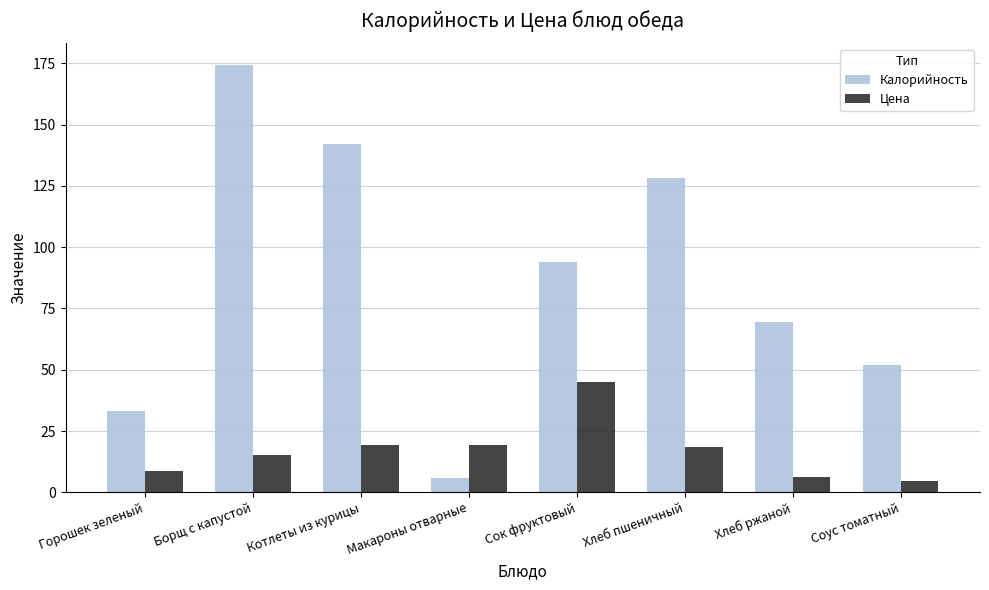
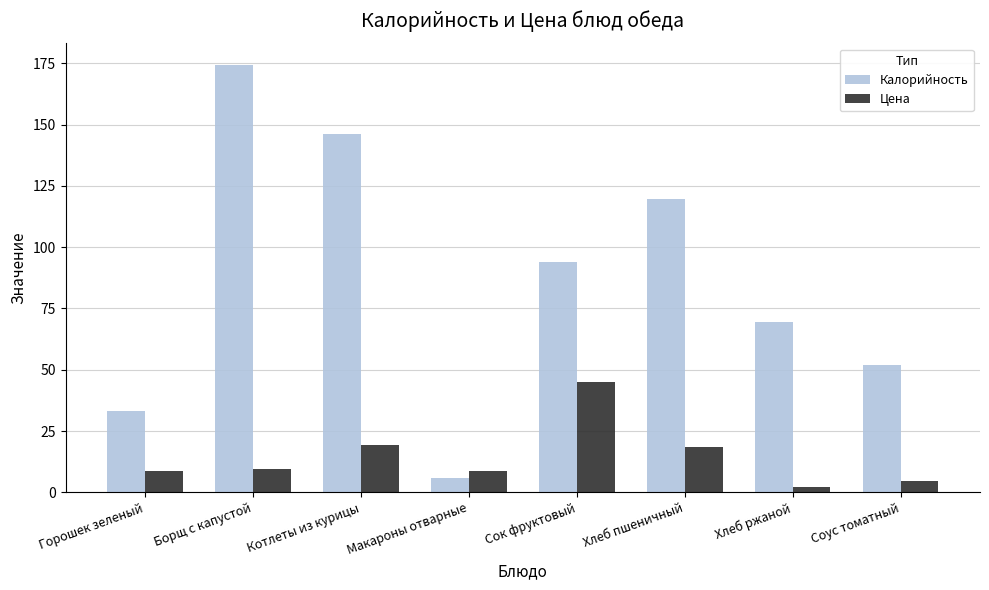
Цена, Борщ с капустой: 15 -> 10
Калорийность, Котлеты из курицы: 142 -> 146
Цена, Макароны отварные: 20 -> 9
Калорийность, Хлеб пшеничный: 128 -> 120
Цена, Хлеб ржаной: 6 -> 2
